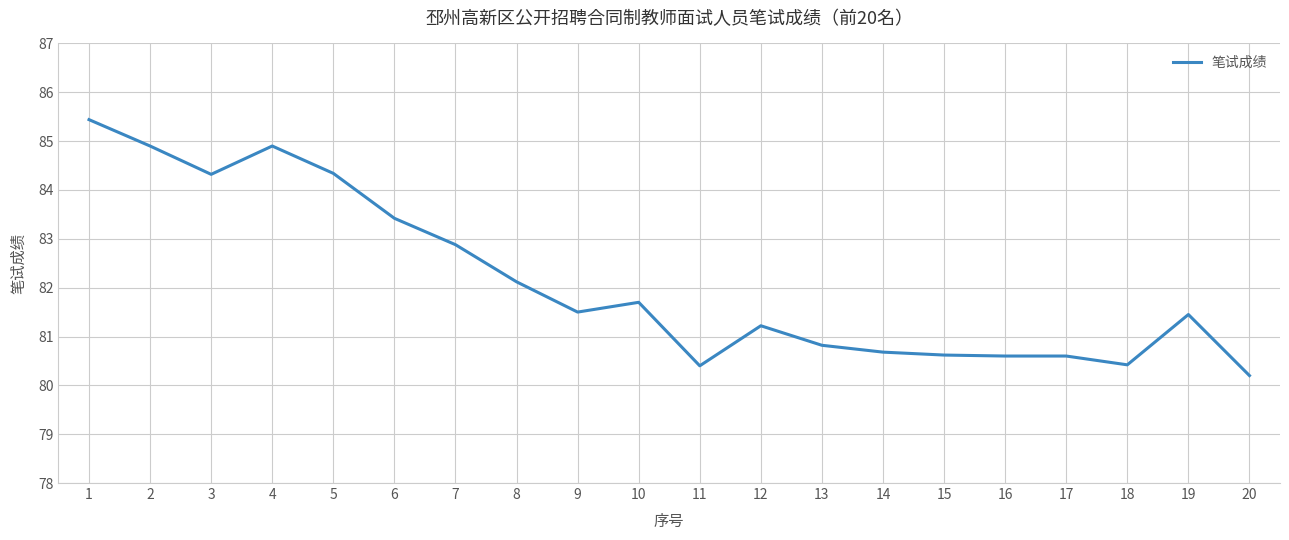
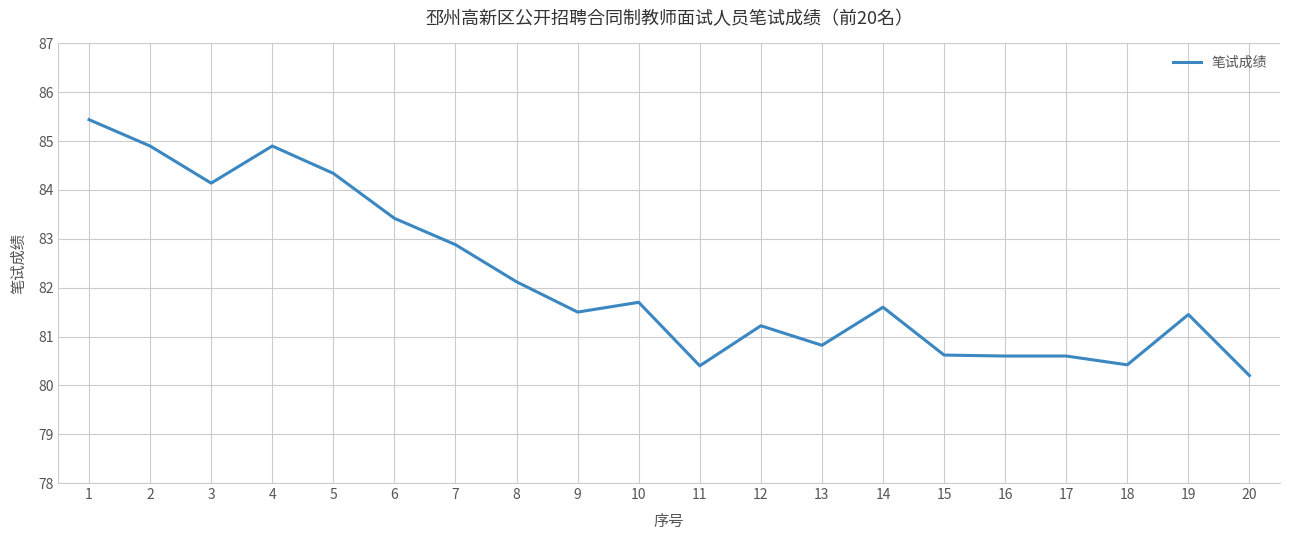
3: 84.3 -> 84.1
14: 80.7 -> 81.6
